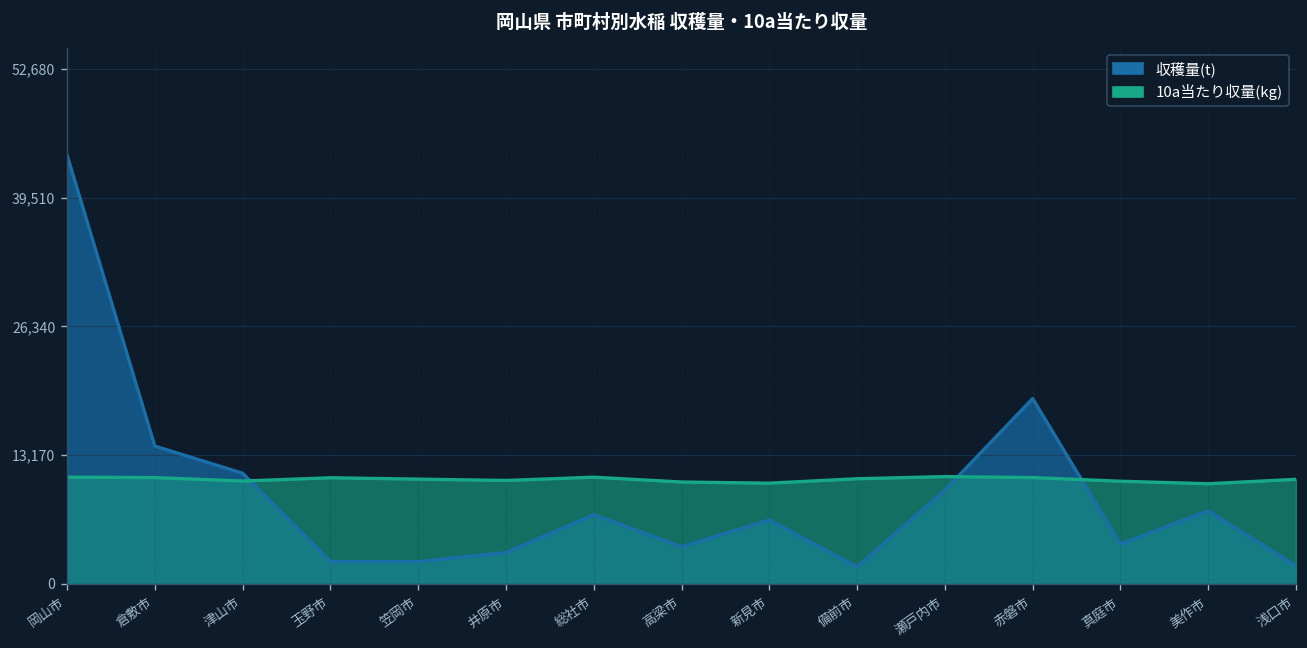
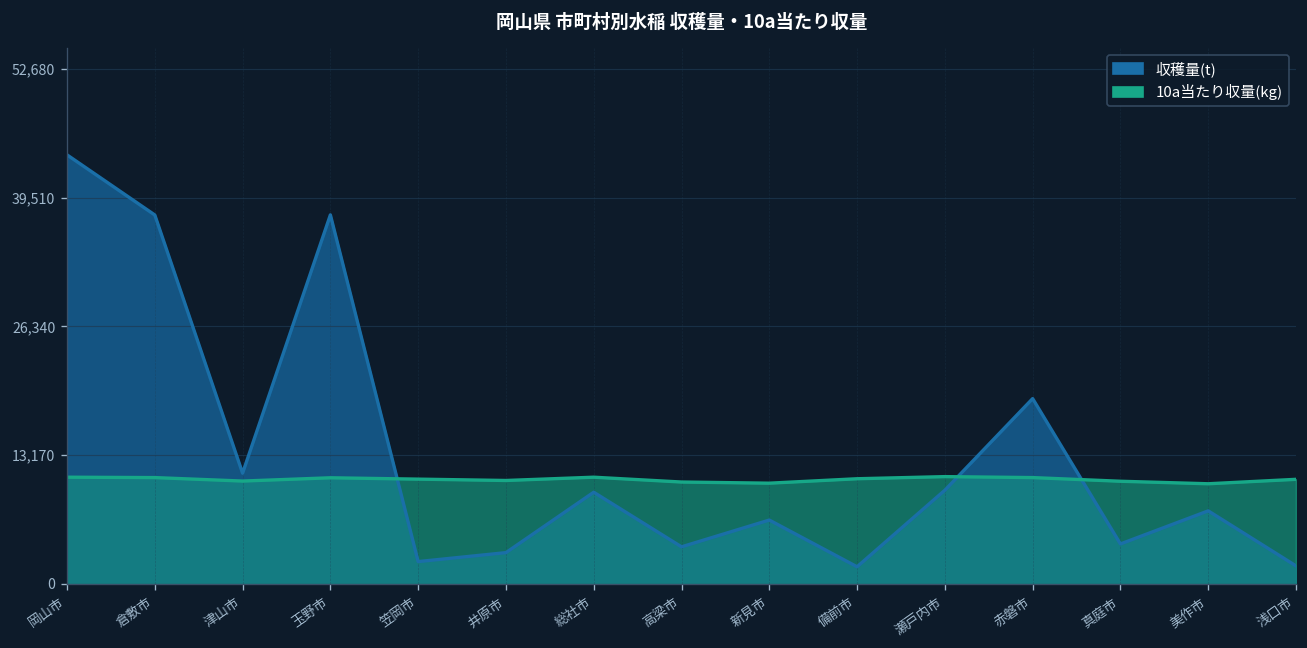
収穫量(t), 倉敷市: 14,000 -> 38,000
収穫量(t), 玉野市: 2,000 -> 38,000
収穫量(t), 総社市: 7,000 -> 9,000
